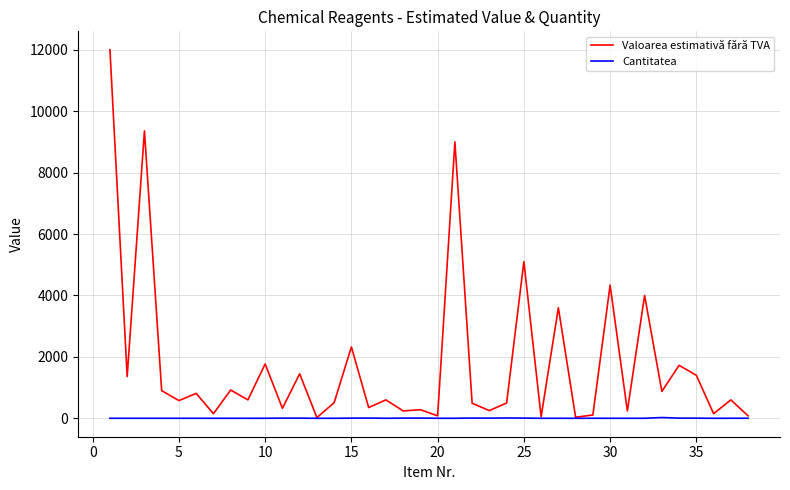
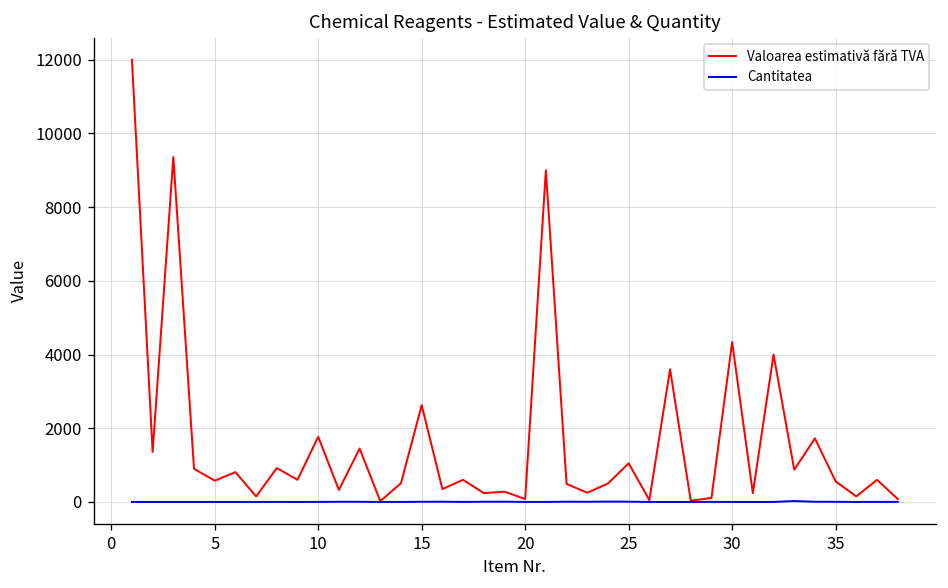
Valoarea estimativă fără TVA, 15: 2300 -> 2600
Valoarea estimativă fără TVA, 25: 5100 -> 1100
Valoarea estimativă fără TVA, 35: 1400 -> 600
